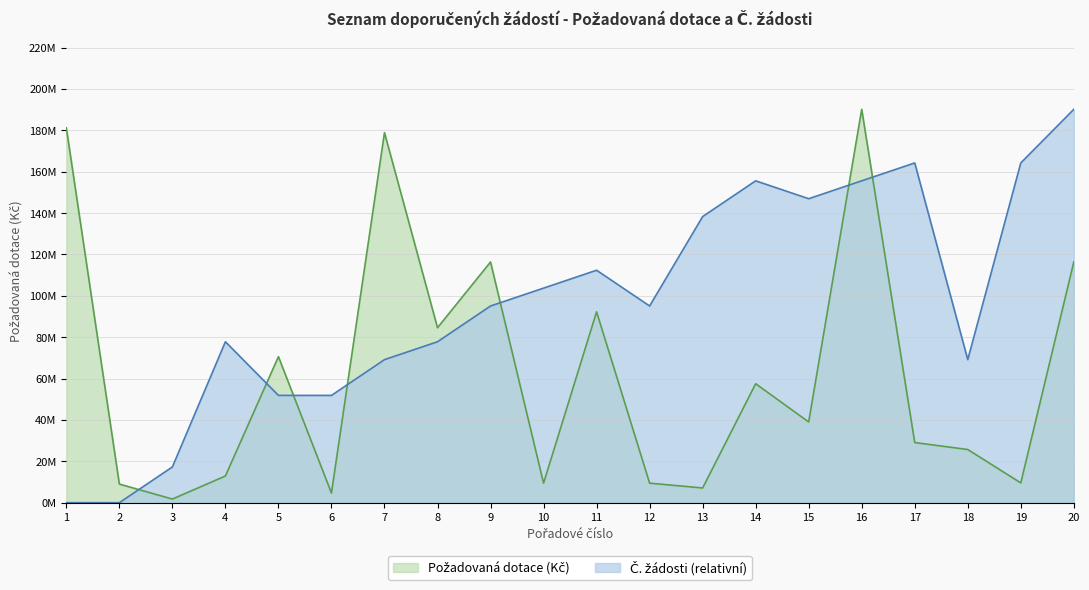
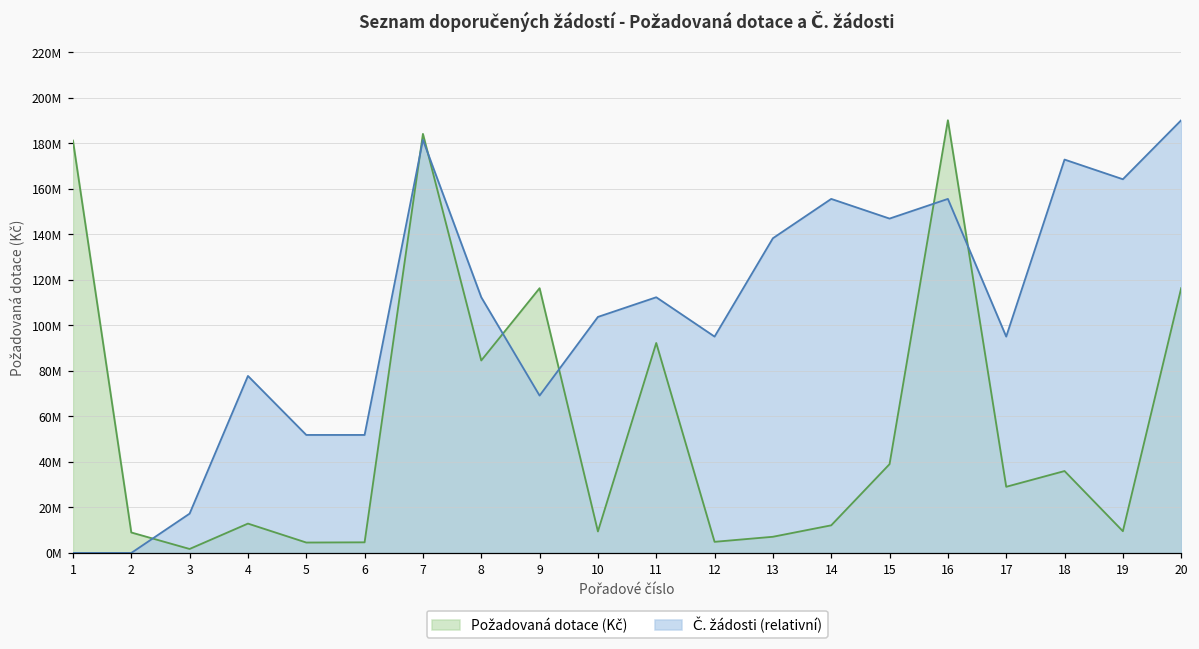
Požadovaná dotace (Kč), 5: 71000000 -> 5000000
Požadovaná dotace (Kč), 7: 179000000 -> 184000000
Č. žádosti (relativní), 7: 69000000 -> 182000000
Č. žádosti (relativní), 8: 78000000 -> 112000000
Č. žádosti (relativní), 9: 95000000 -> 69000000
Požadovaná dotace (Kč), 12: 9000000 -> 5000000
Požadovaná dotace (Kč), 14: 58000000 -> 12000000
Č. žádosti (relativní), 17: 164000000 -> 95000000
Požadovaná dotace (Kč), 18: 26000000 -> 36000000
Č. žádosti (relativní), 18: 69000000 -> 173000000
